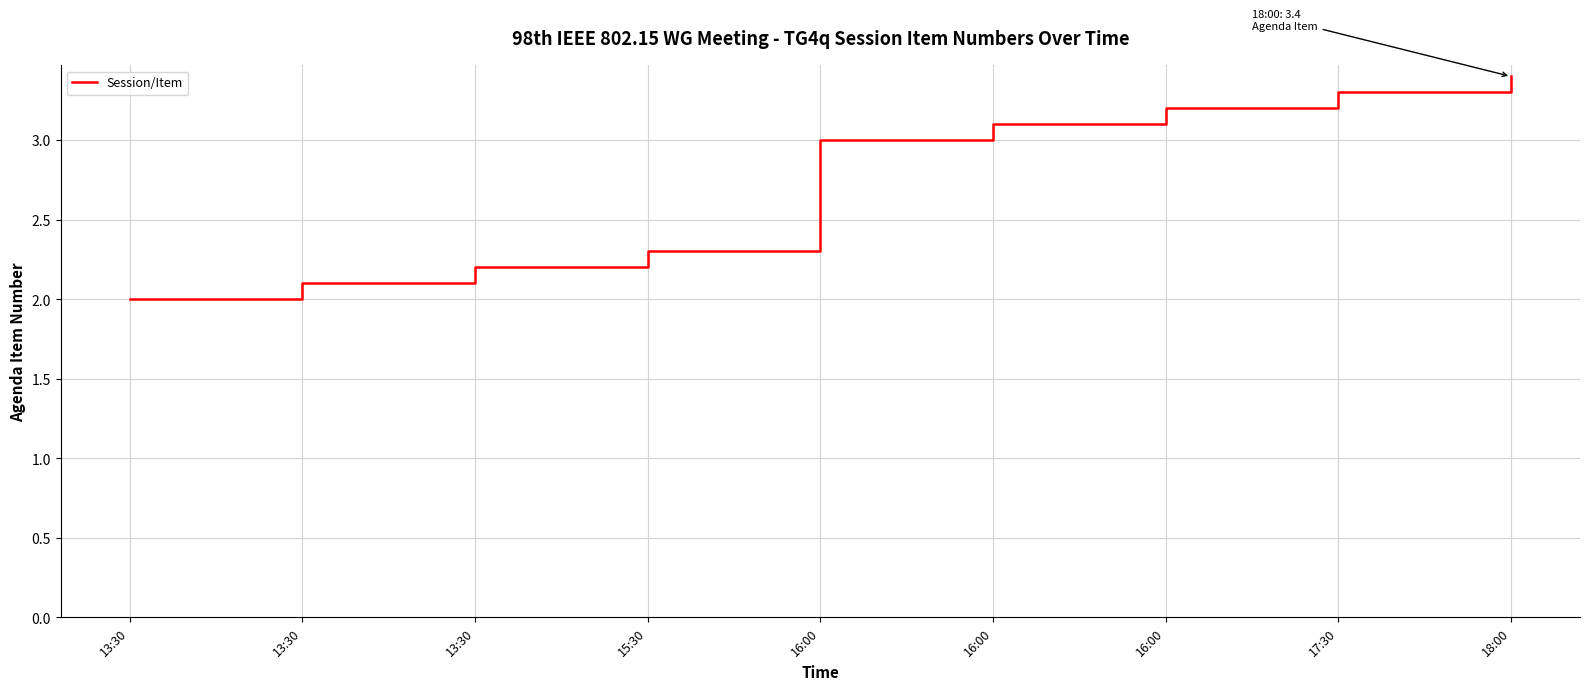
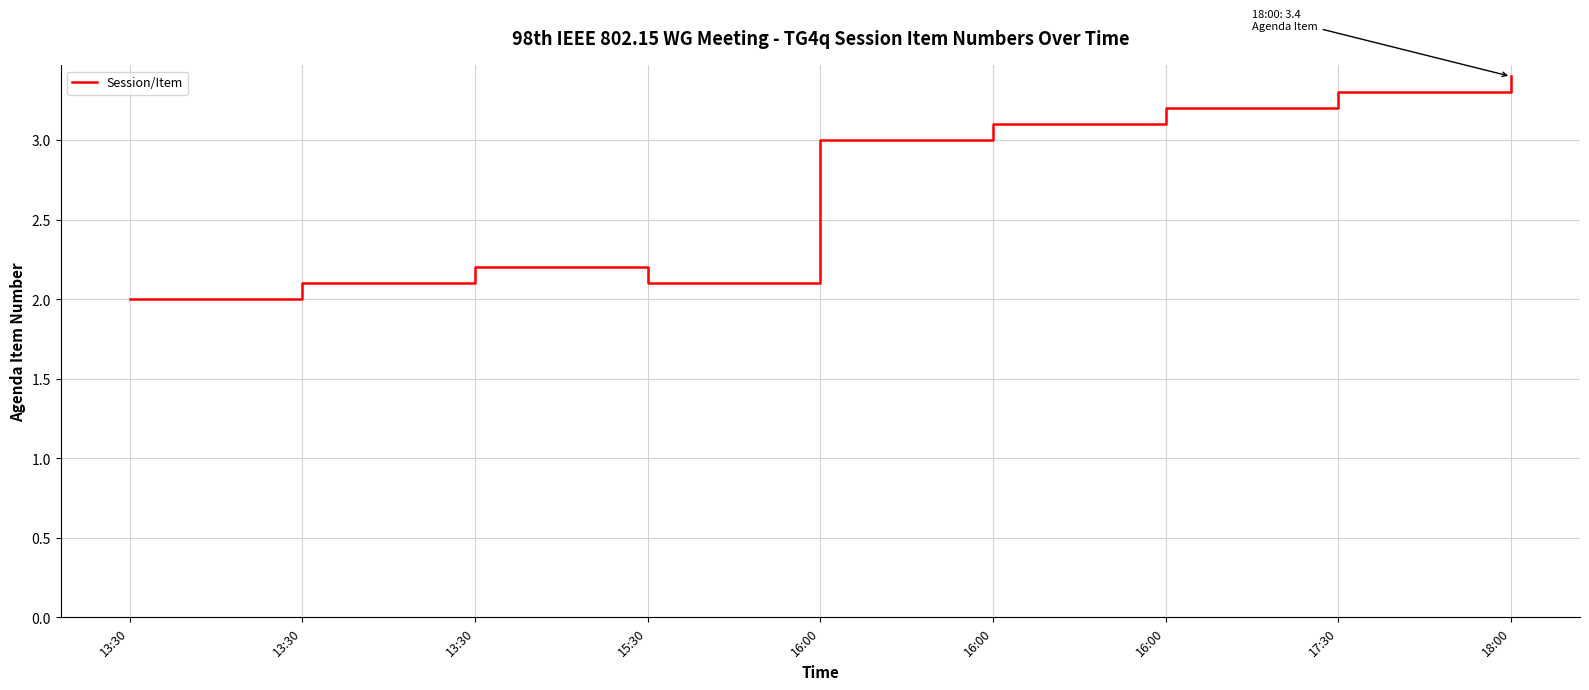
15:30: 2.3 -> 2.1
